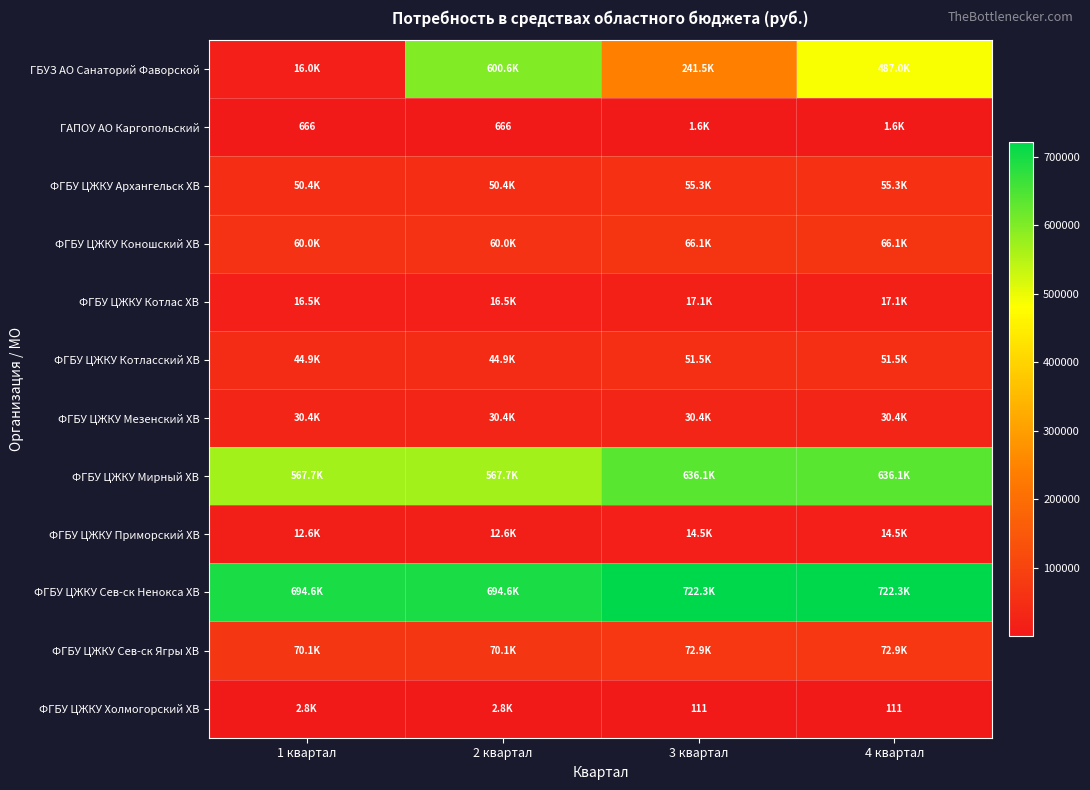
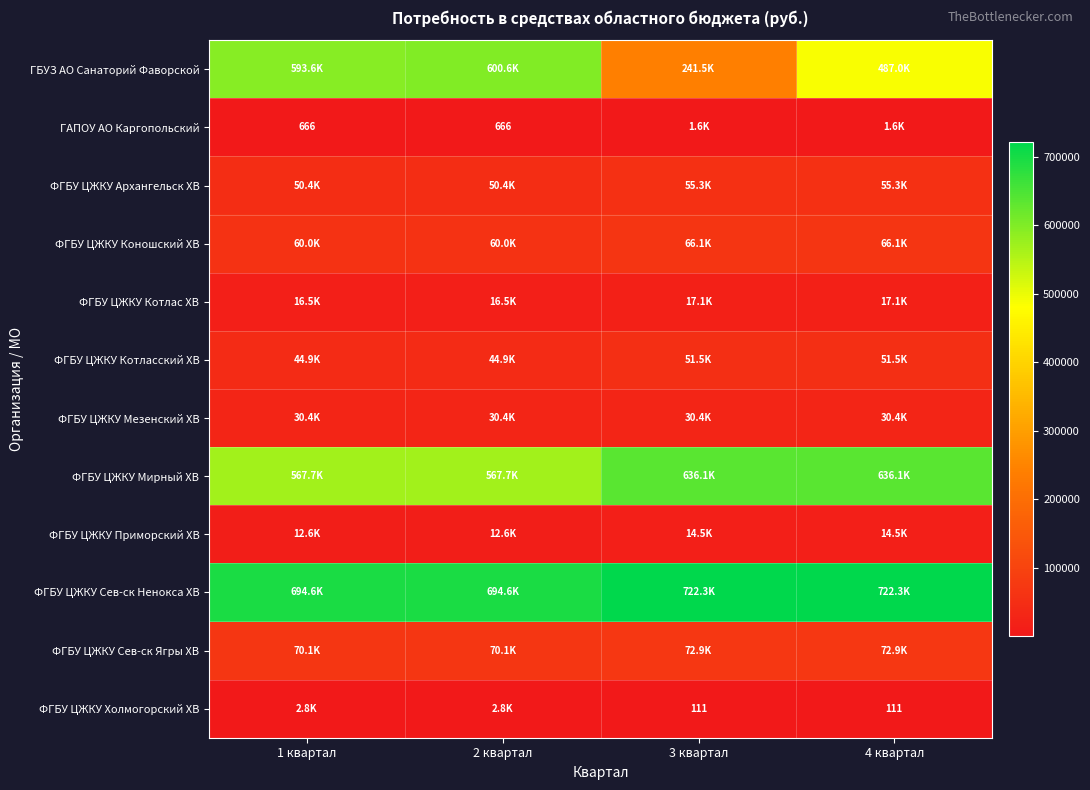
ГБУЗ АО Санаторий Фаворской, 1 квартал: 16.0K -> 593.6K
